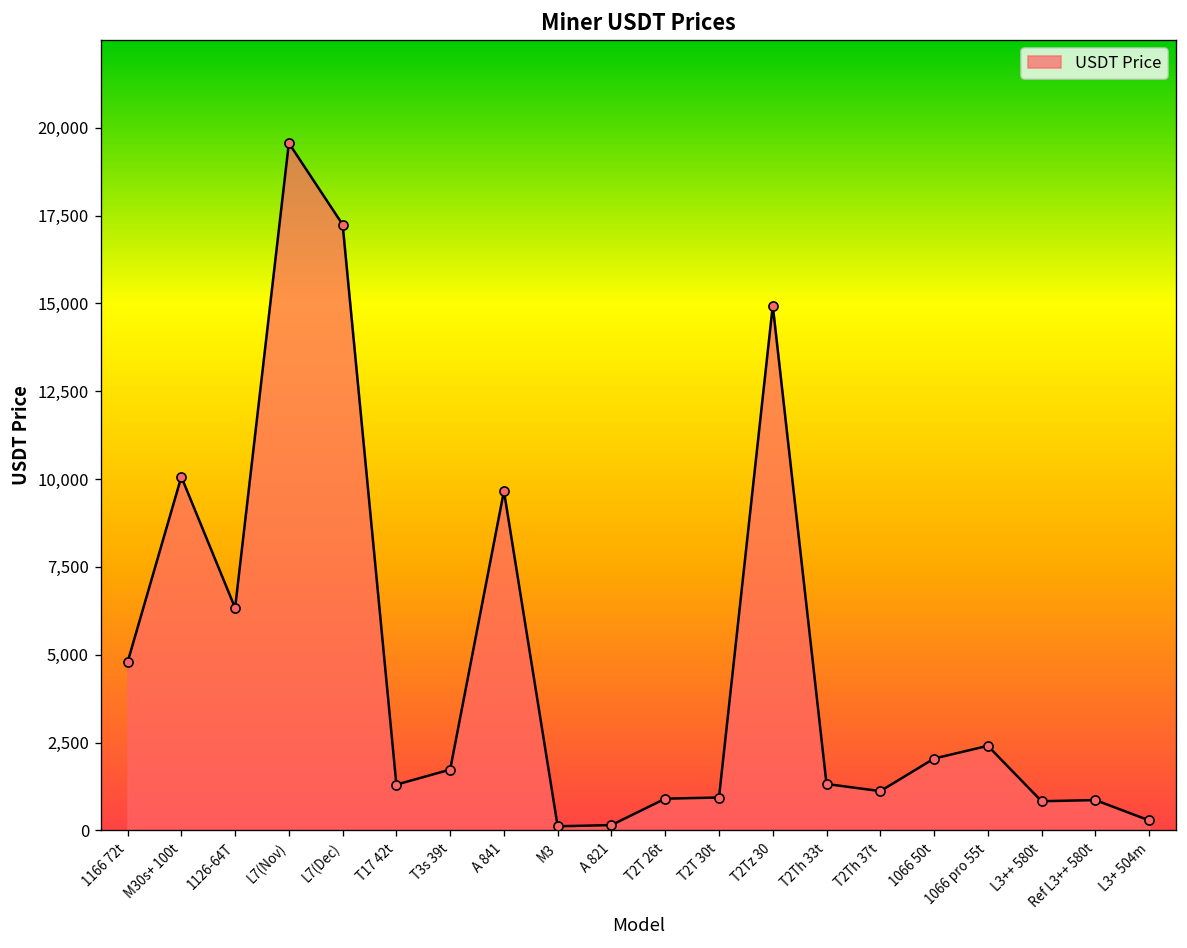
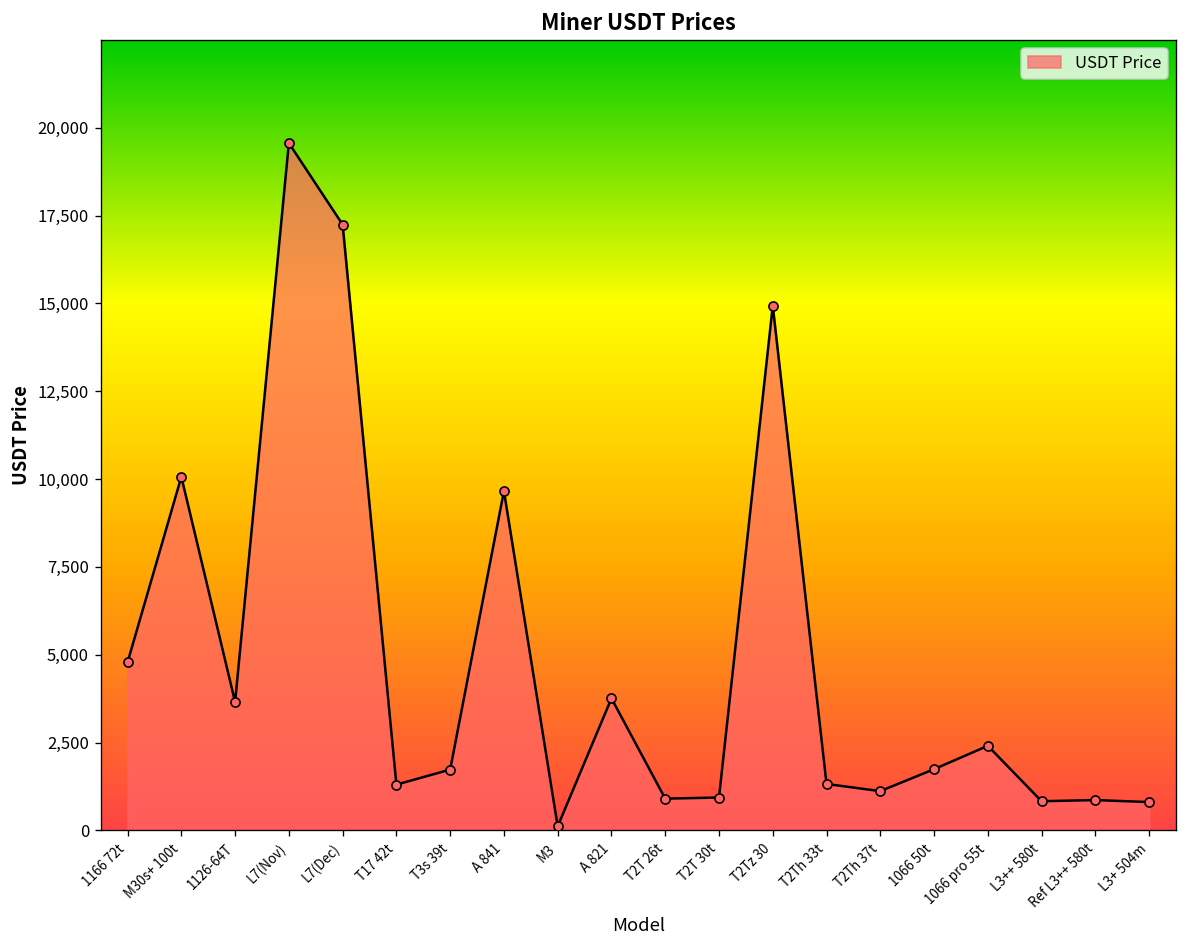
1126-64T: 6,300 -> 3,700
A 821: 100 -> 3,800
1066 50t: 2,000 -> 1,700
L3+ 504m: 300 -> 800
